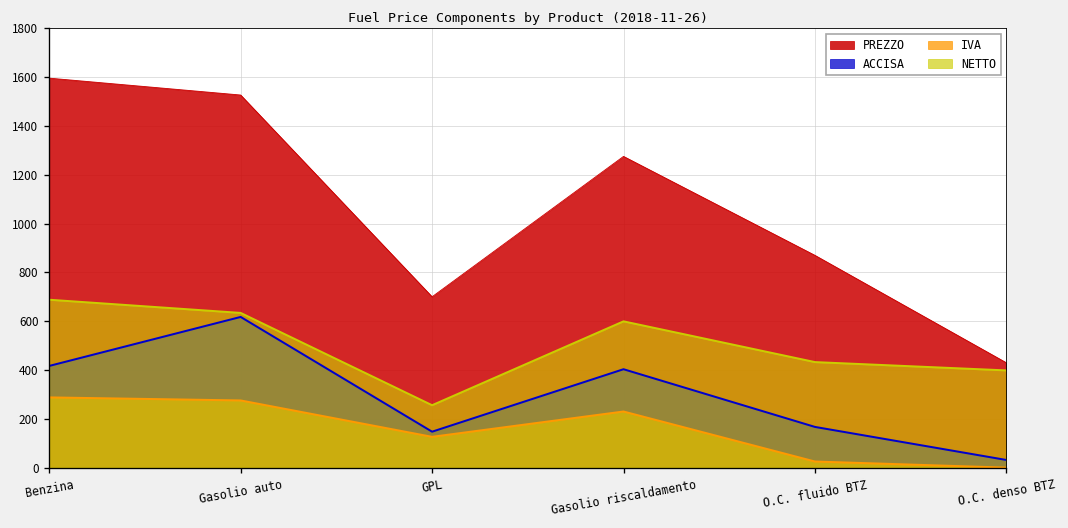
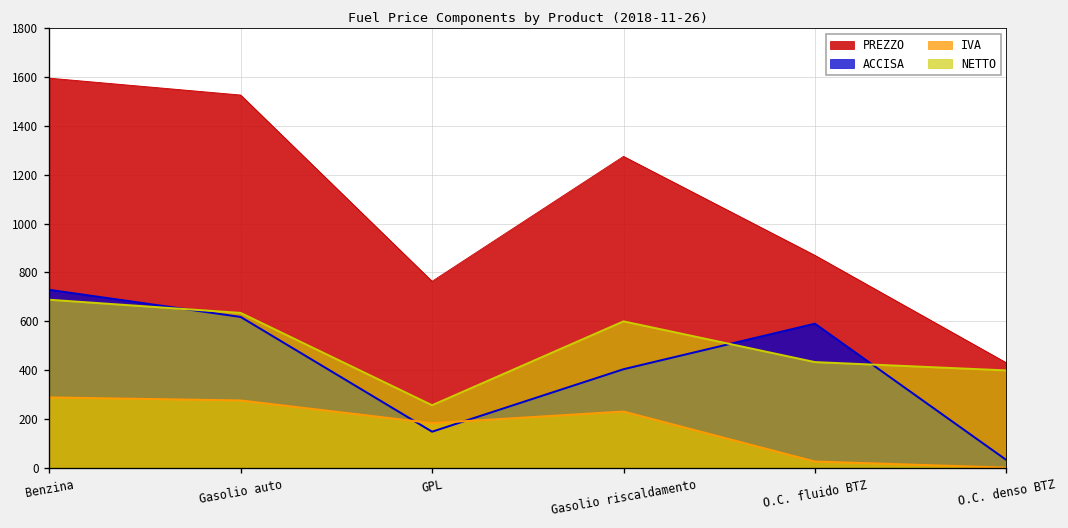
ACCISA, Benzina: 420 -> 730
PREZZO, GPL: 700 -> 760
IVA, GPL: 130 -> 180
ACCISA, O.C. fluido BTZ: 170 -> 590
